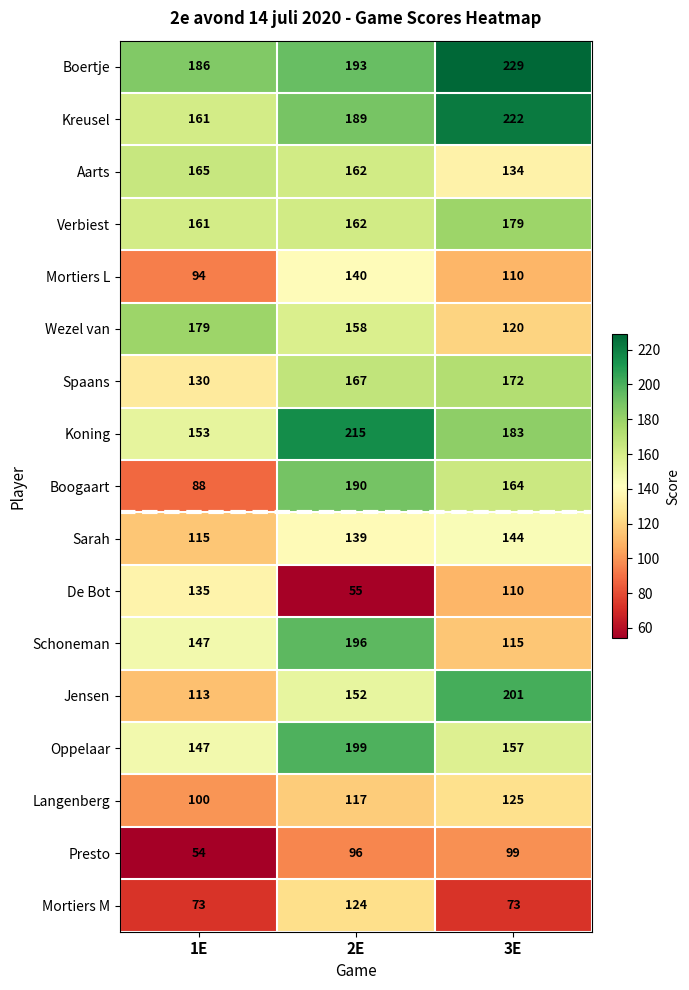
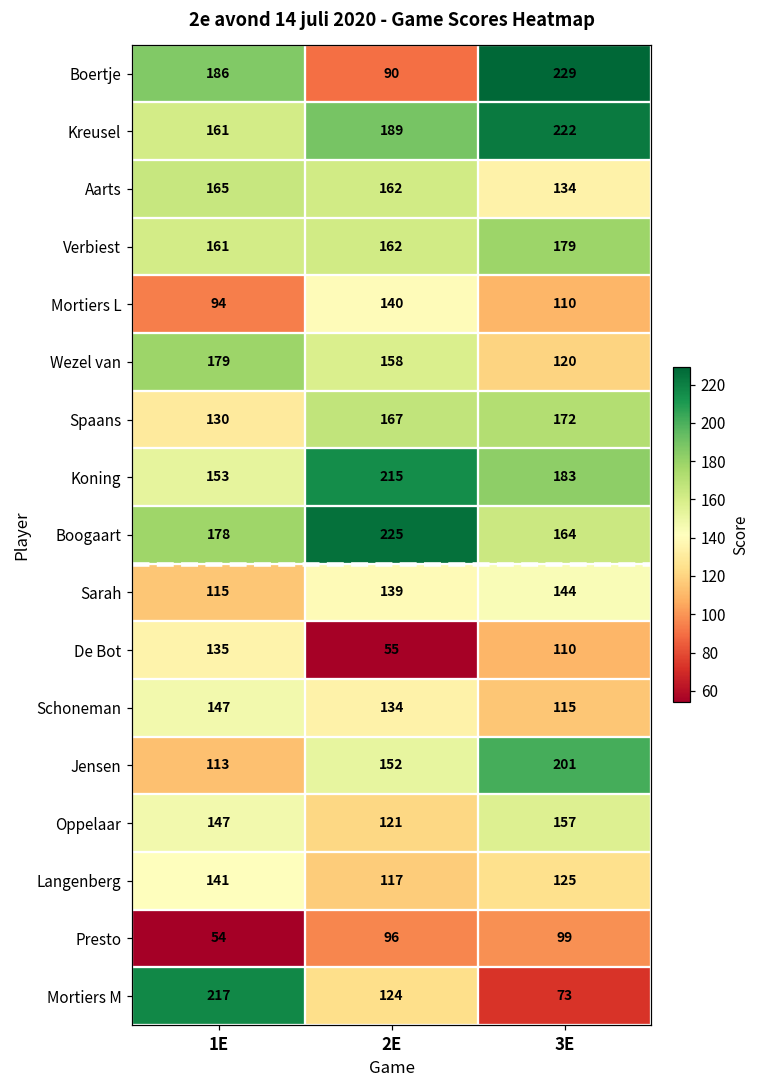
Boertje, 2E: 193 -> 90
Boogaart, 1E: 88 -> 178
Boogaart, 2E: 190 -> 225
Schoneman, 2E: 196 -> 134
Oppelaar, 2E: 199 -> 121
Langenberg, 1E: 100 -> 141
Mortiers M, 1E: 73 -> 217
